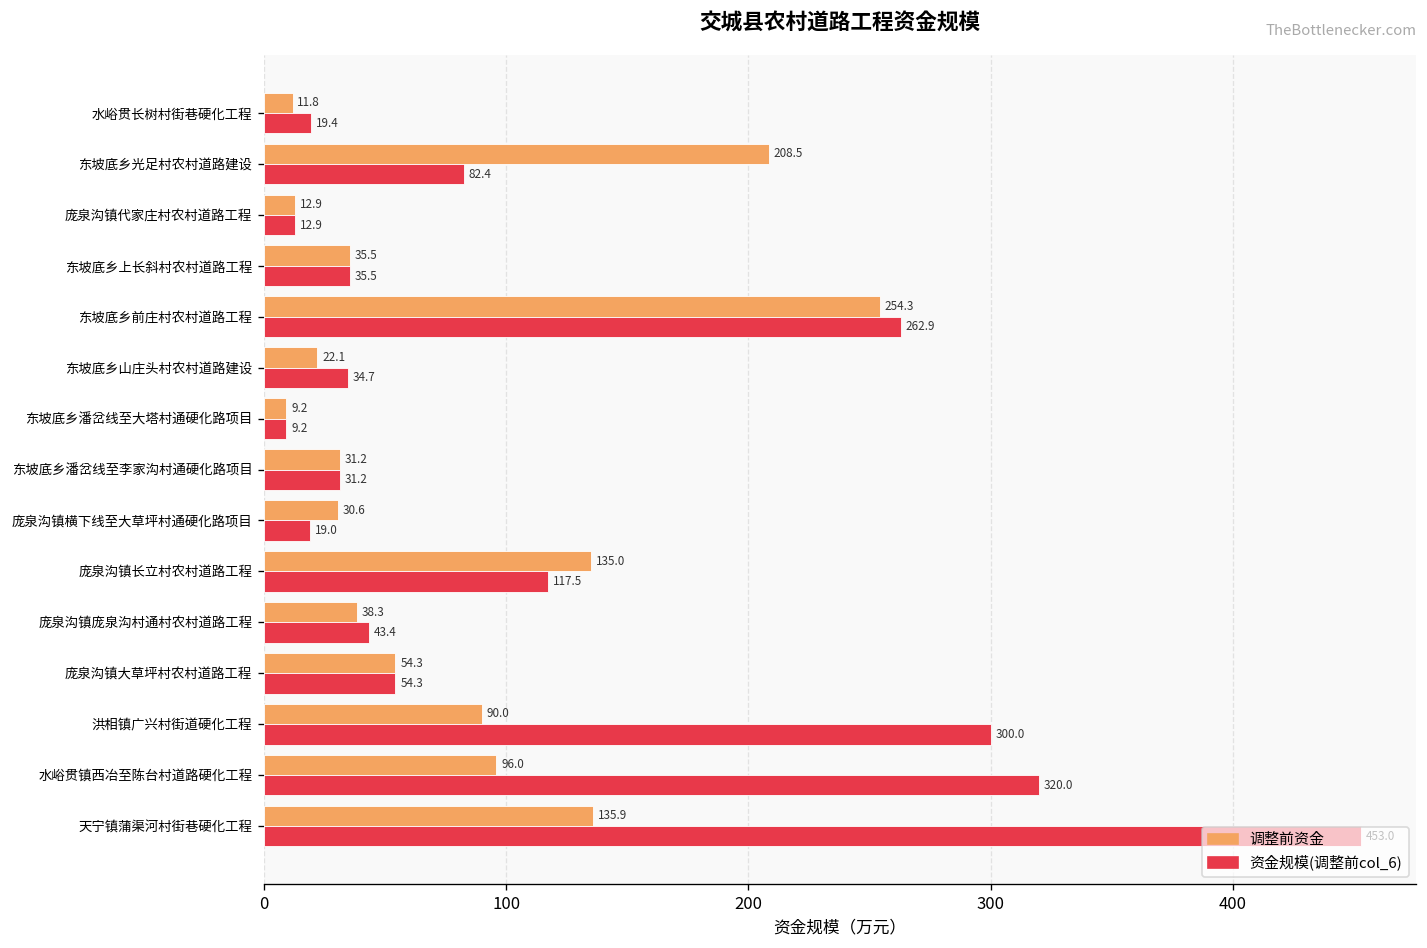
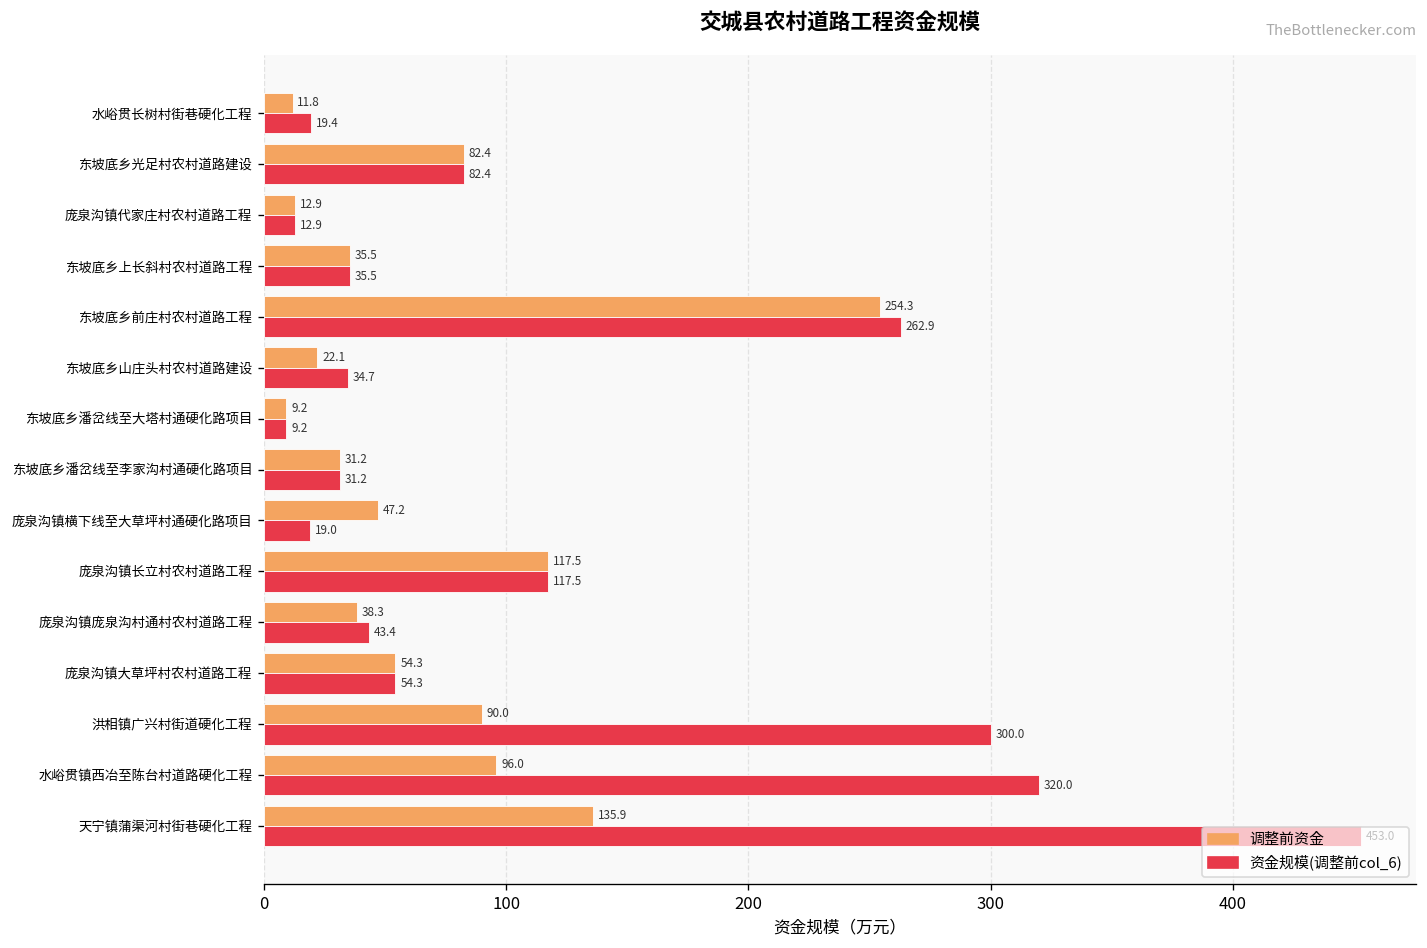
调整前资金, 东坡底乡光足村农村道路建设: 208.5 -> 82.4
调整前资金, 庞泉沟镇横下线至大草坪村通硬化路项目: 30.6 -> 47.2
调整前资金, 庞泉沟镇长立村农村道路工程: 135.0 -> 117.5
